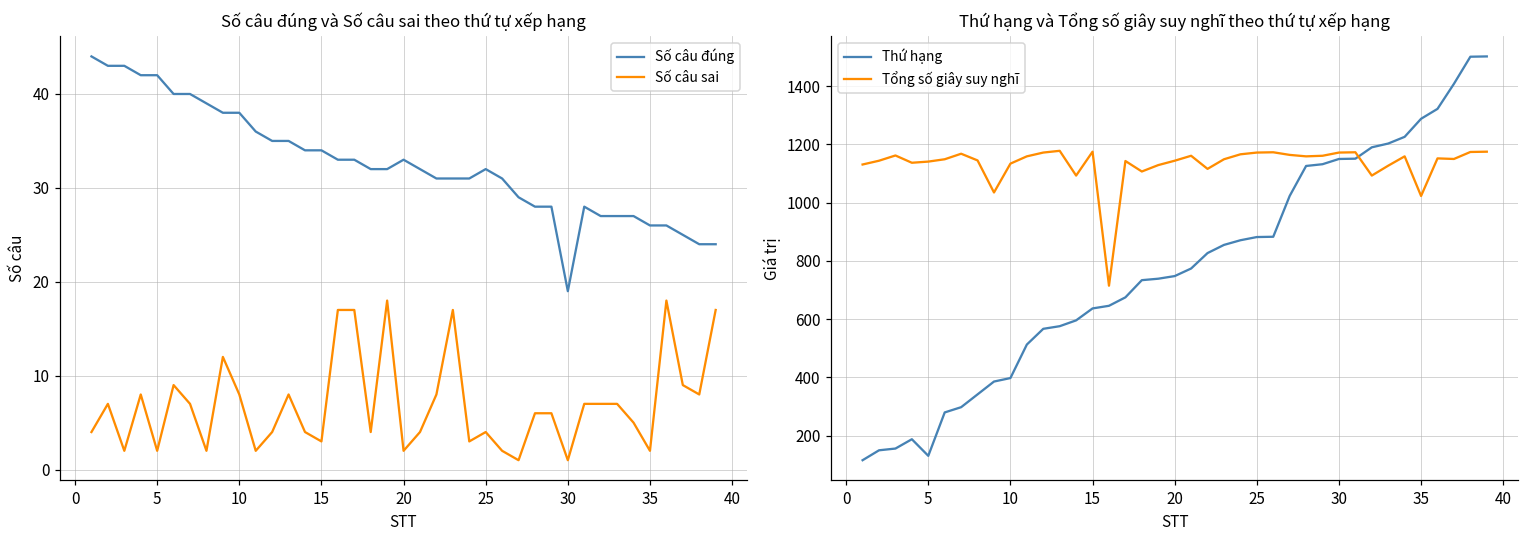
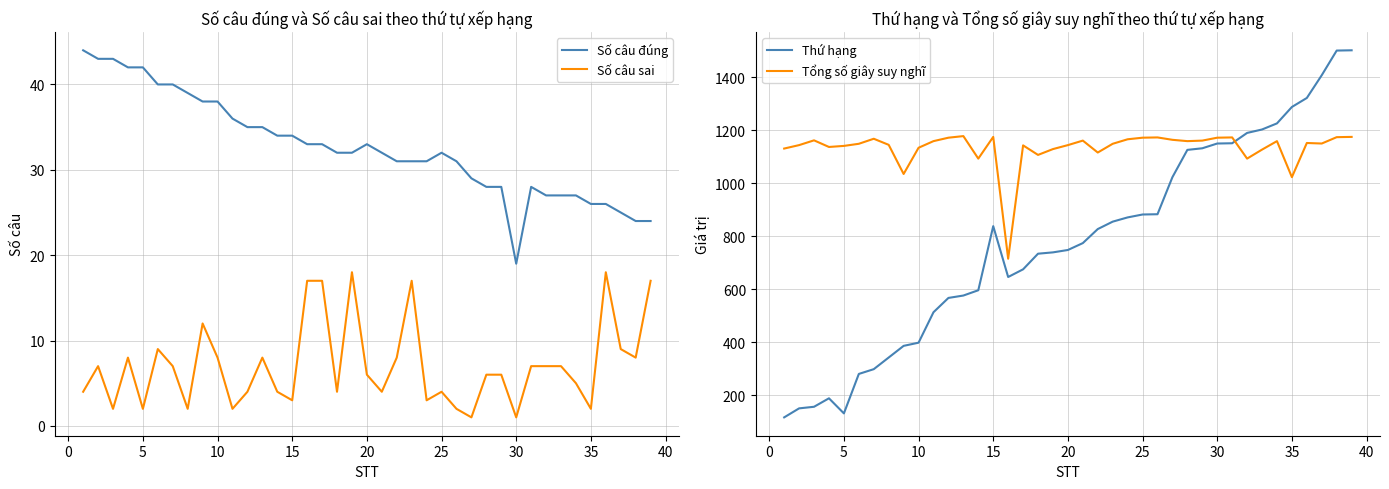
Số câu đúng và Số câu sai theo thứ tự xếp hạng, Số câu sai, 20: 2 -> 6
Thứ hạng và Tổng số giây suy nghĩ theo thứ tự xếp hạng, Thứ hạng, 15: 640 -> 840
